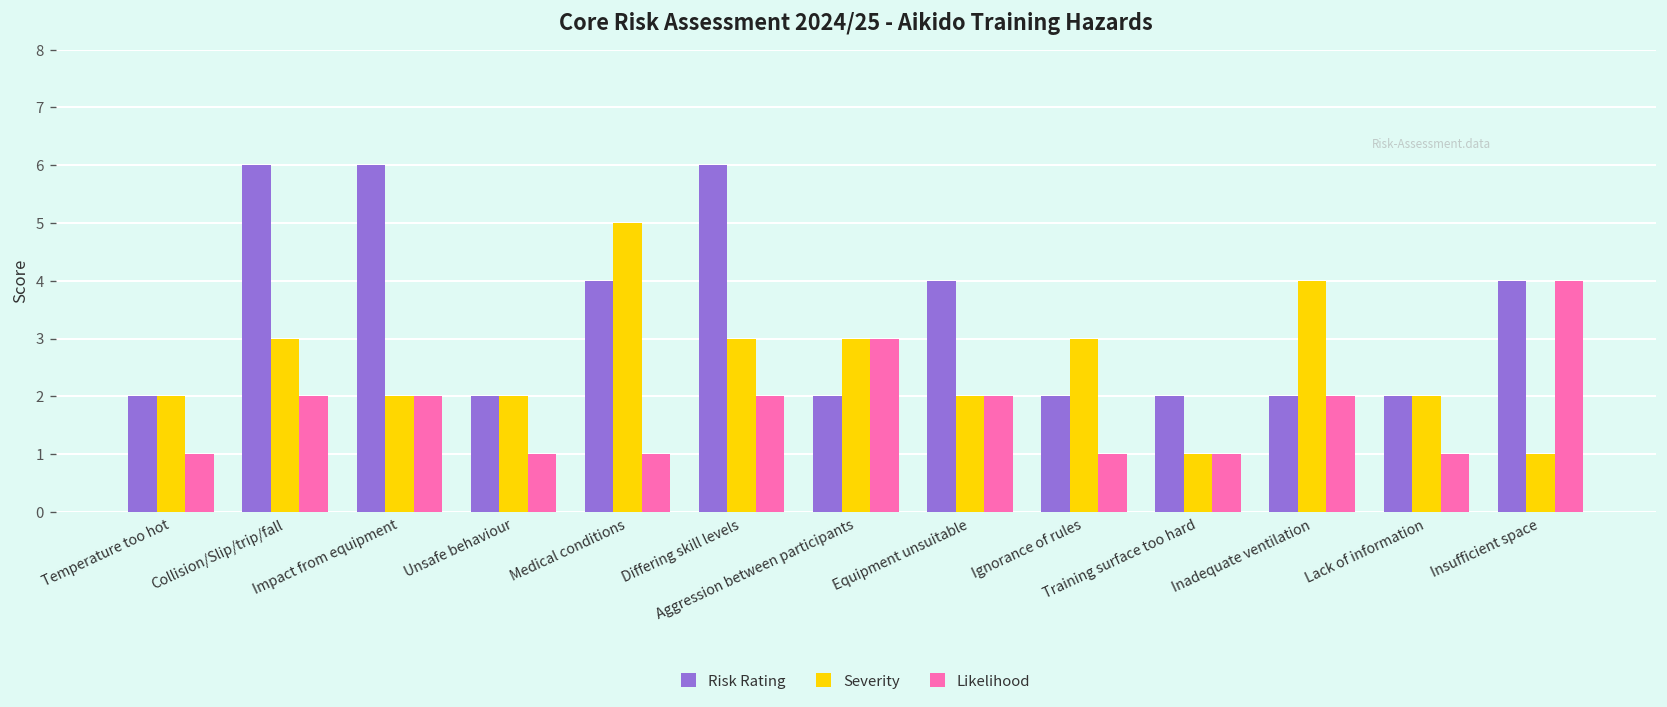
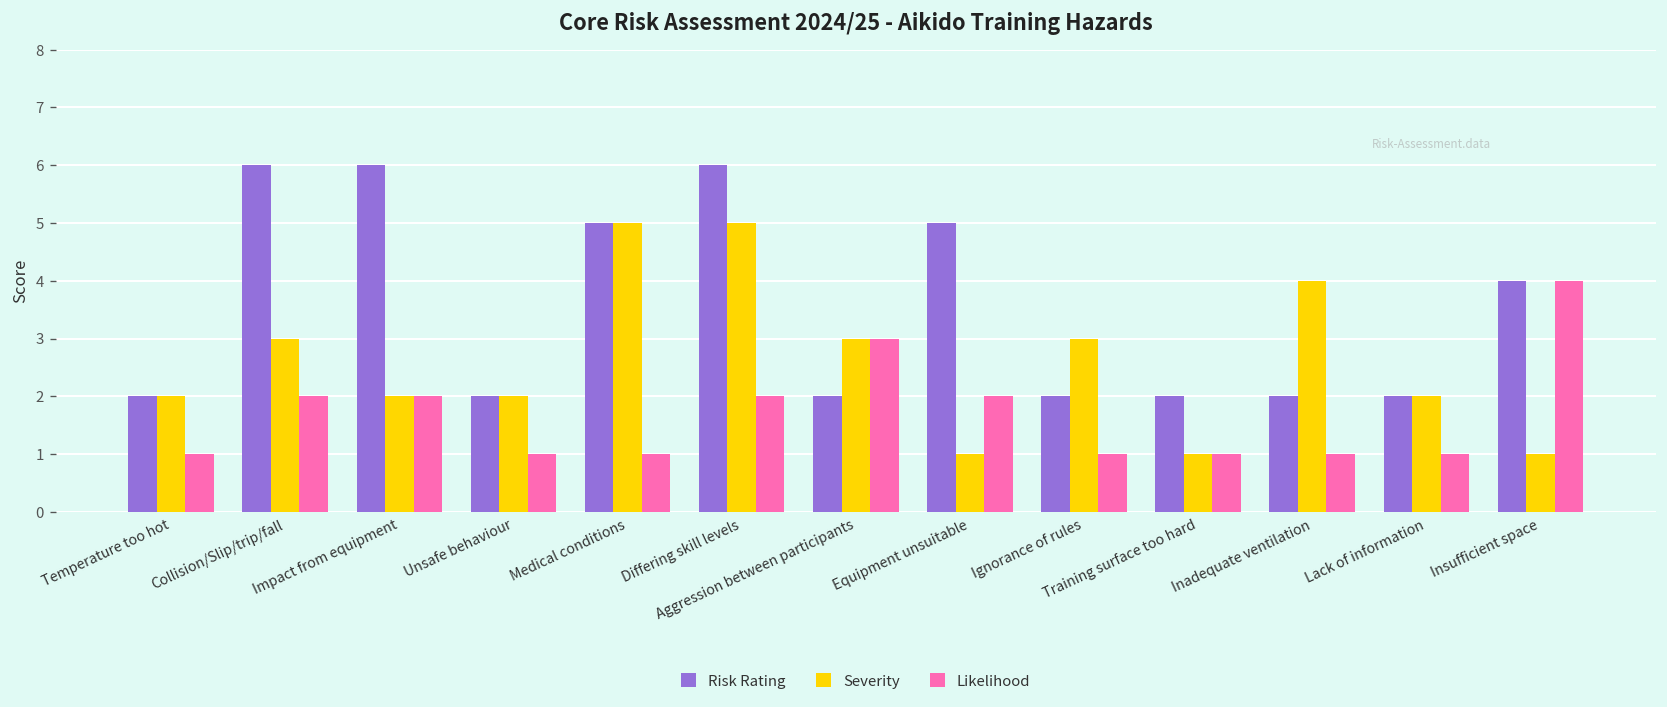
Risk Rating, Medical conditions: 4 -> 5
Severity, Differing skill levels: 3 -> 5
Risk Rating, Equipment unsuitable: 4 -> 5
Severity, Equipment unsuitable: 2 -> 1
Likelihood, Inadequate ventilation: 2 -> 1
